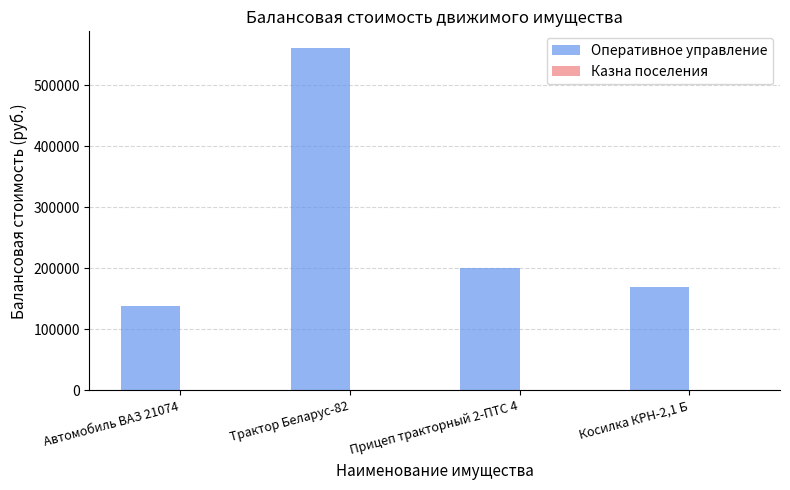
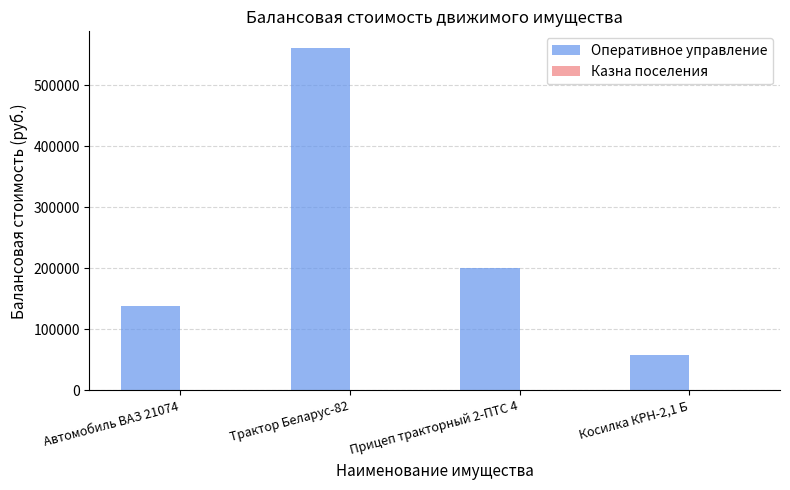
Оперативное управление, Косилка КРН-2,1 Б: 170000 -> 60000
